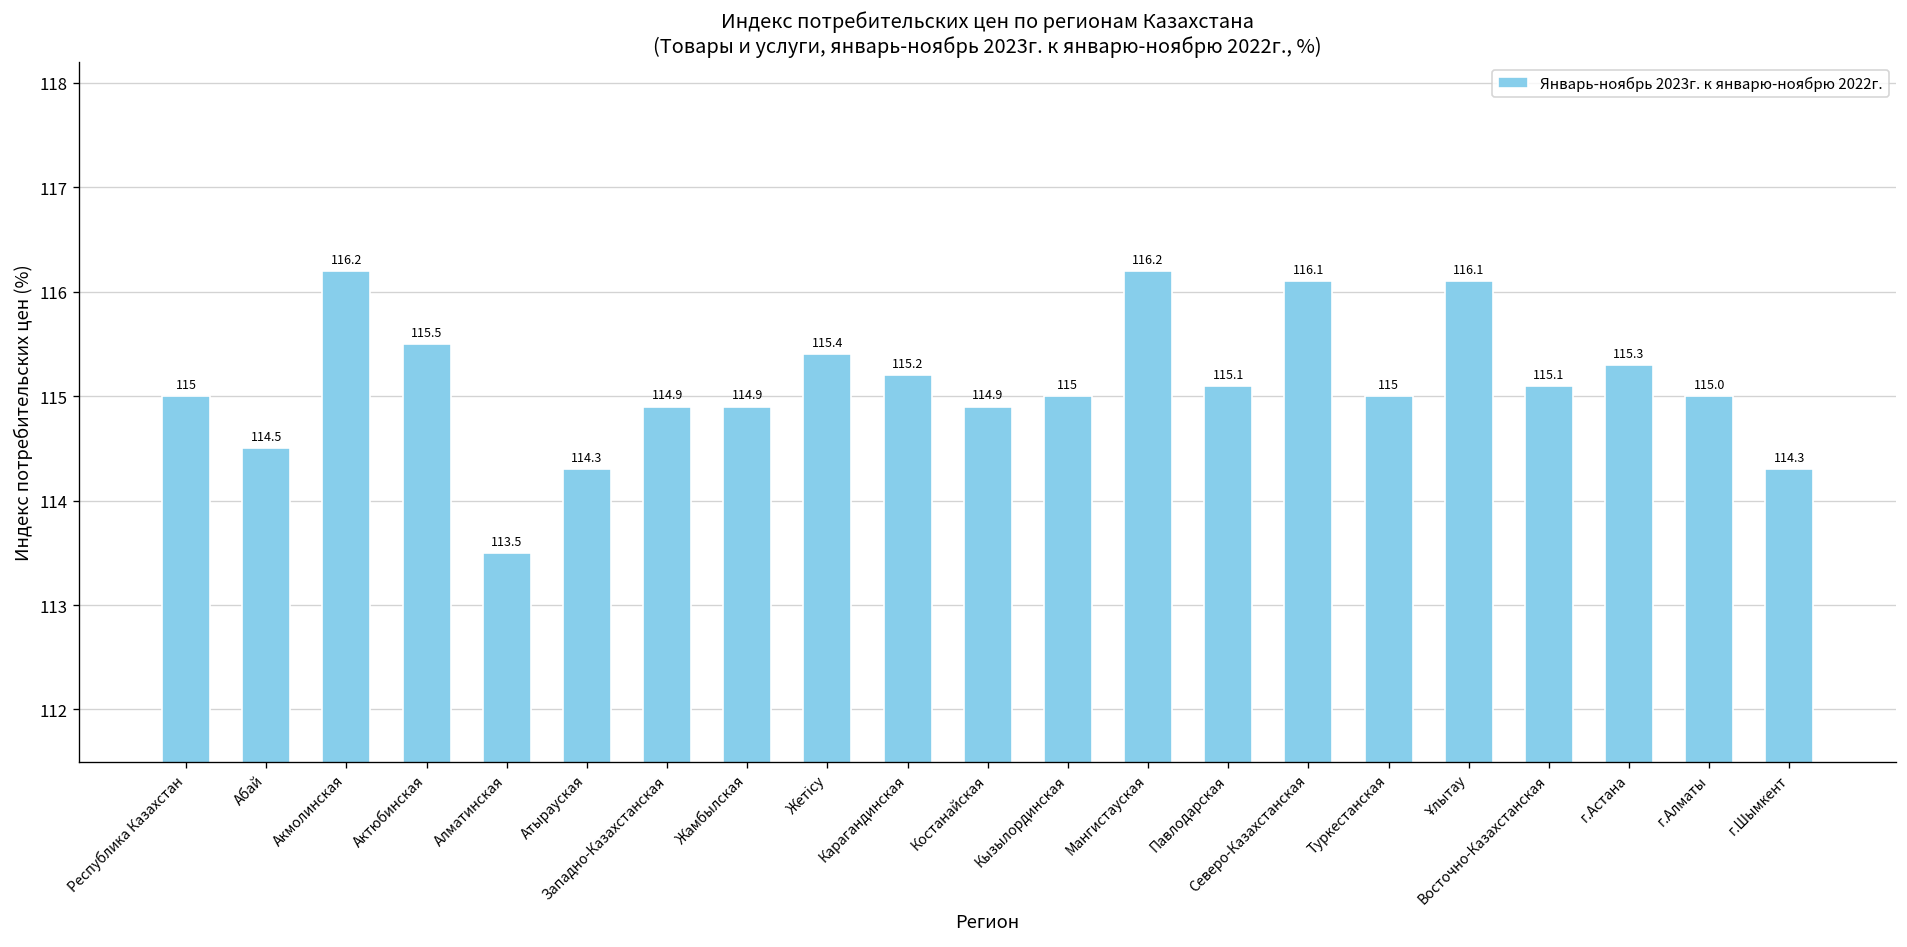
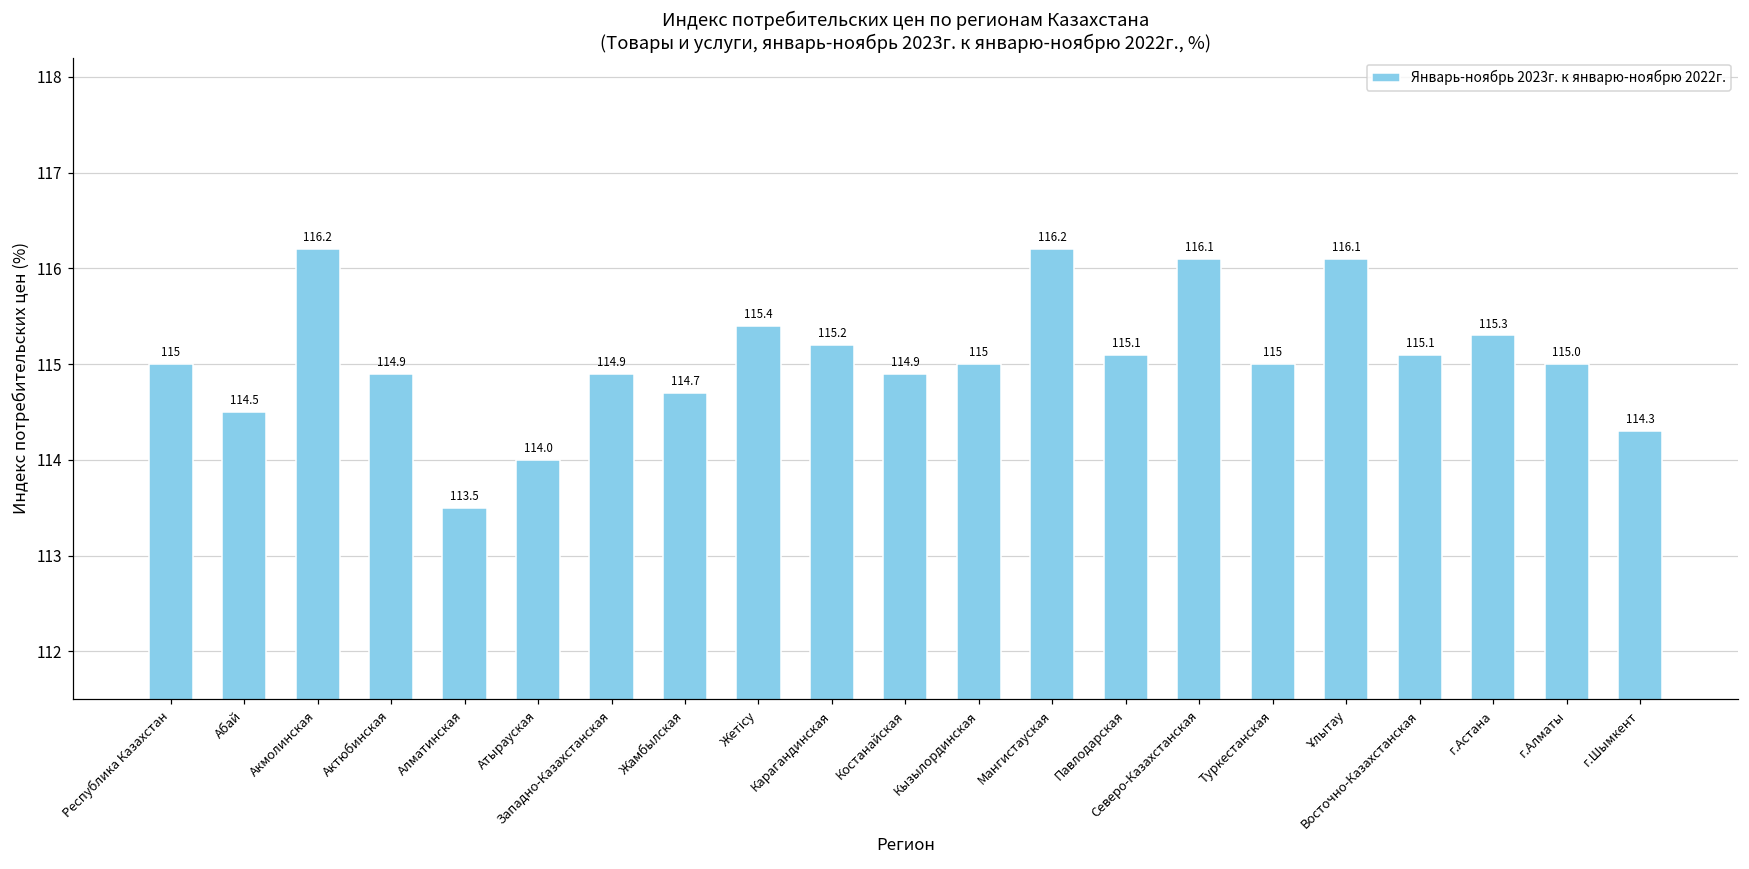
Актюбинская: 115.5 -> 114.9
Атырауская: 114.3 -> 114.0
Жамбылская: 114.9 -> 114.7
